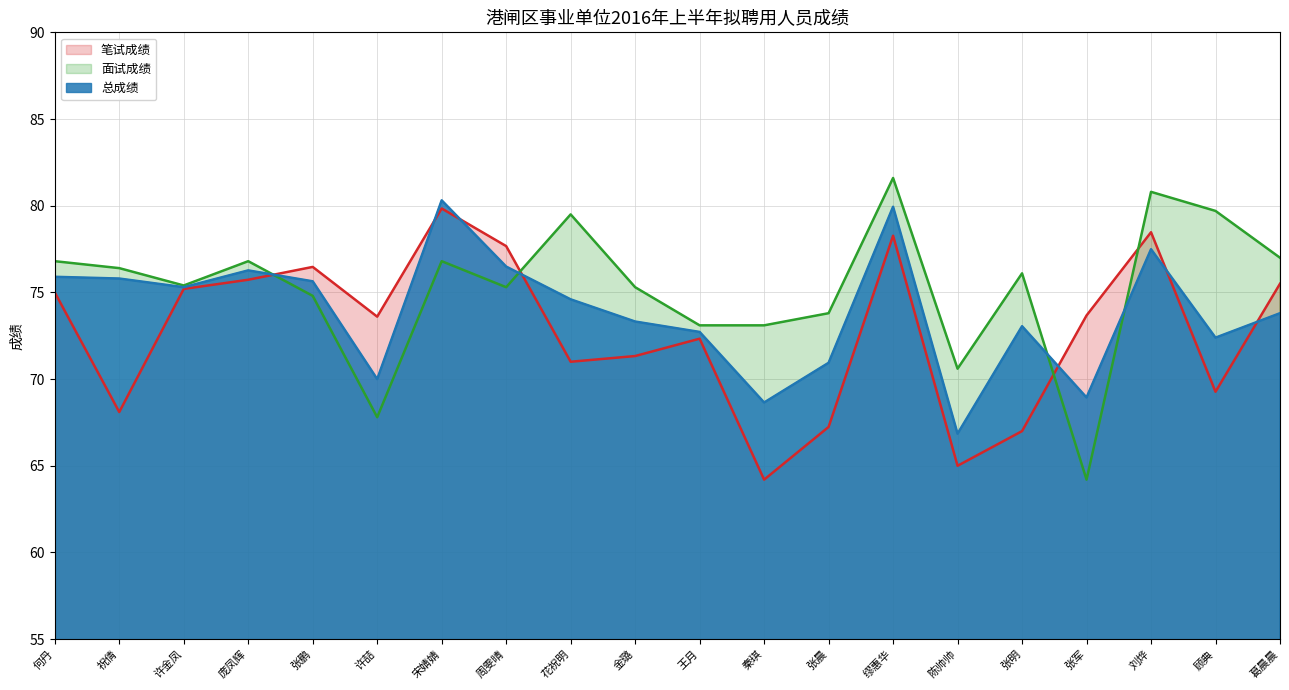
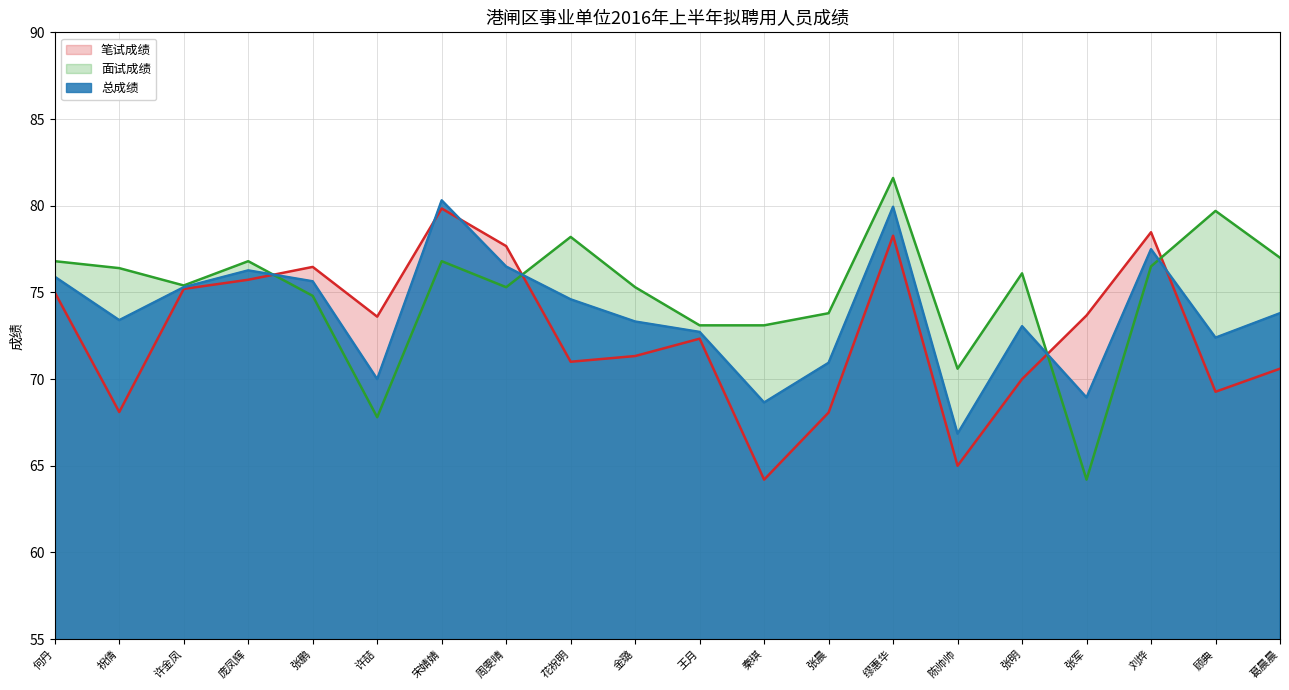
总成绩, 祝倩: 75.8 -> 73.4
面试成绩, 花祝明: 79.5 -> 78.2
笔试成绩, 张晨: 67.2 -> 68.1
笔试成绩, 张明: 67 -> 70
面试成绩, 刘烨: 80.8 -> 76.5
笔试成绩, 葛晨晨: 75.5 -> 70.6
